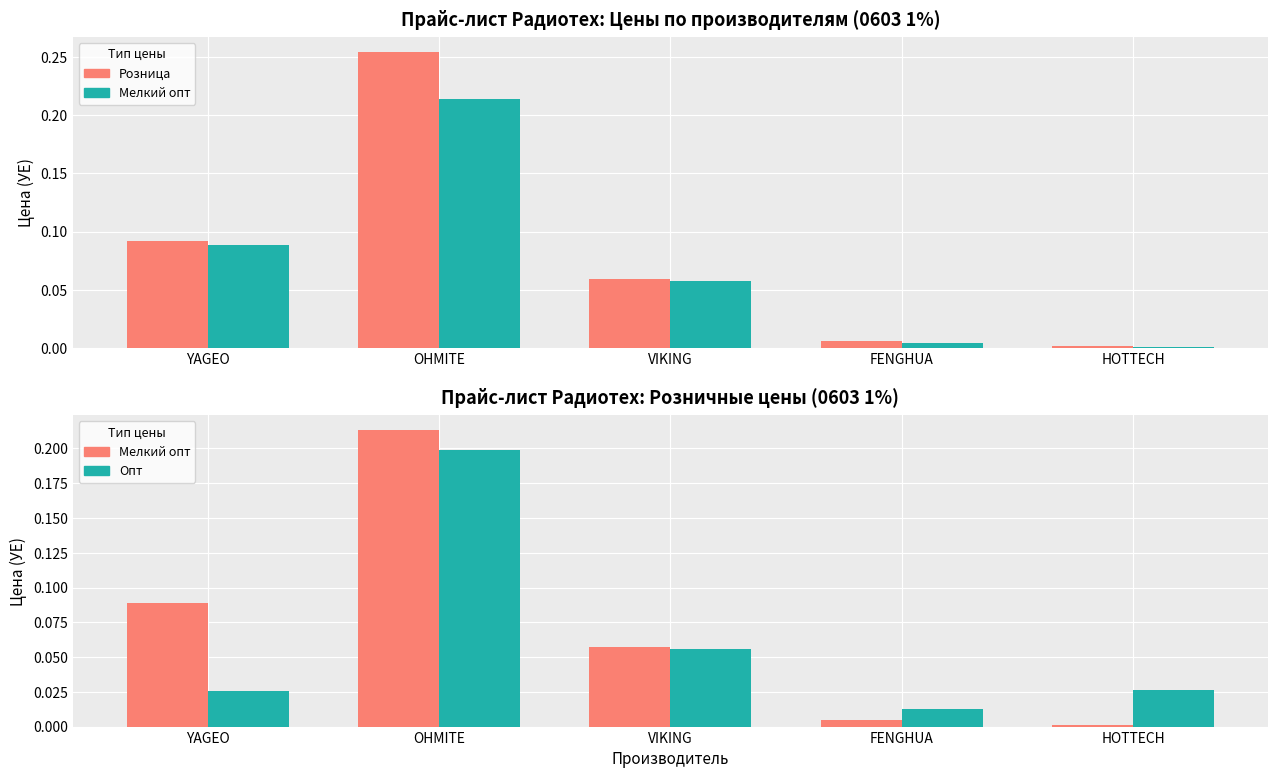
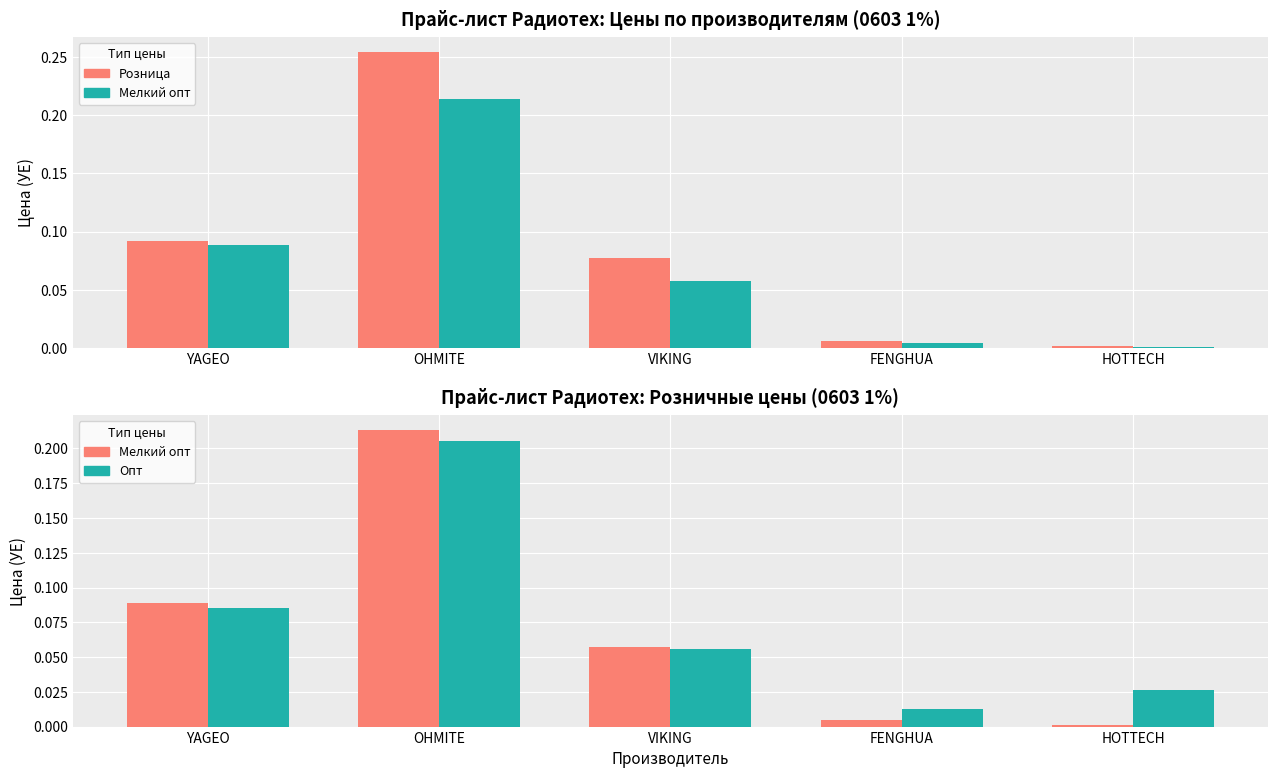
Прайс-лист Радиотех: Цены по производителям (0603 1%), Розница, VIKING: 0.059 -> 0.078
Прайс-лист Радиотех: Розничные цены (0603 1%), Опт, YAGEO: 0.026 -> 0.086
Прайс-лист Радиотех: Розничные цены (0603 1%), Опт, OHMITE: 0.199 -> 0.205
